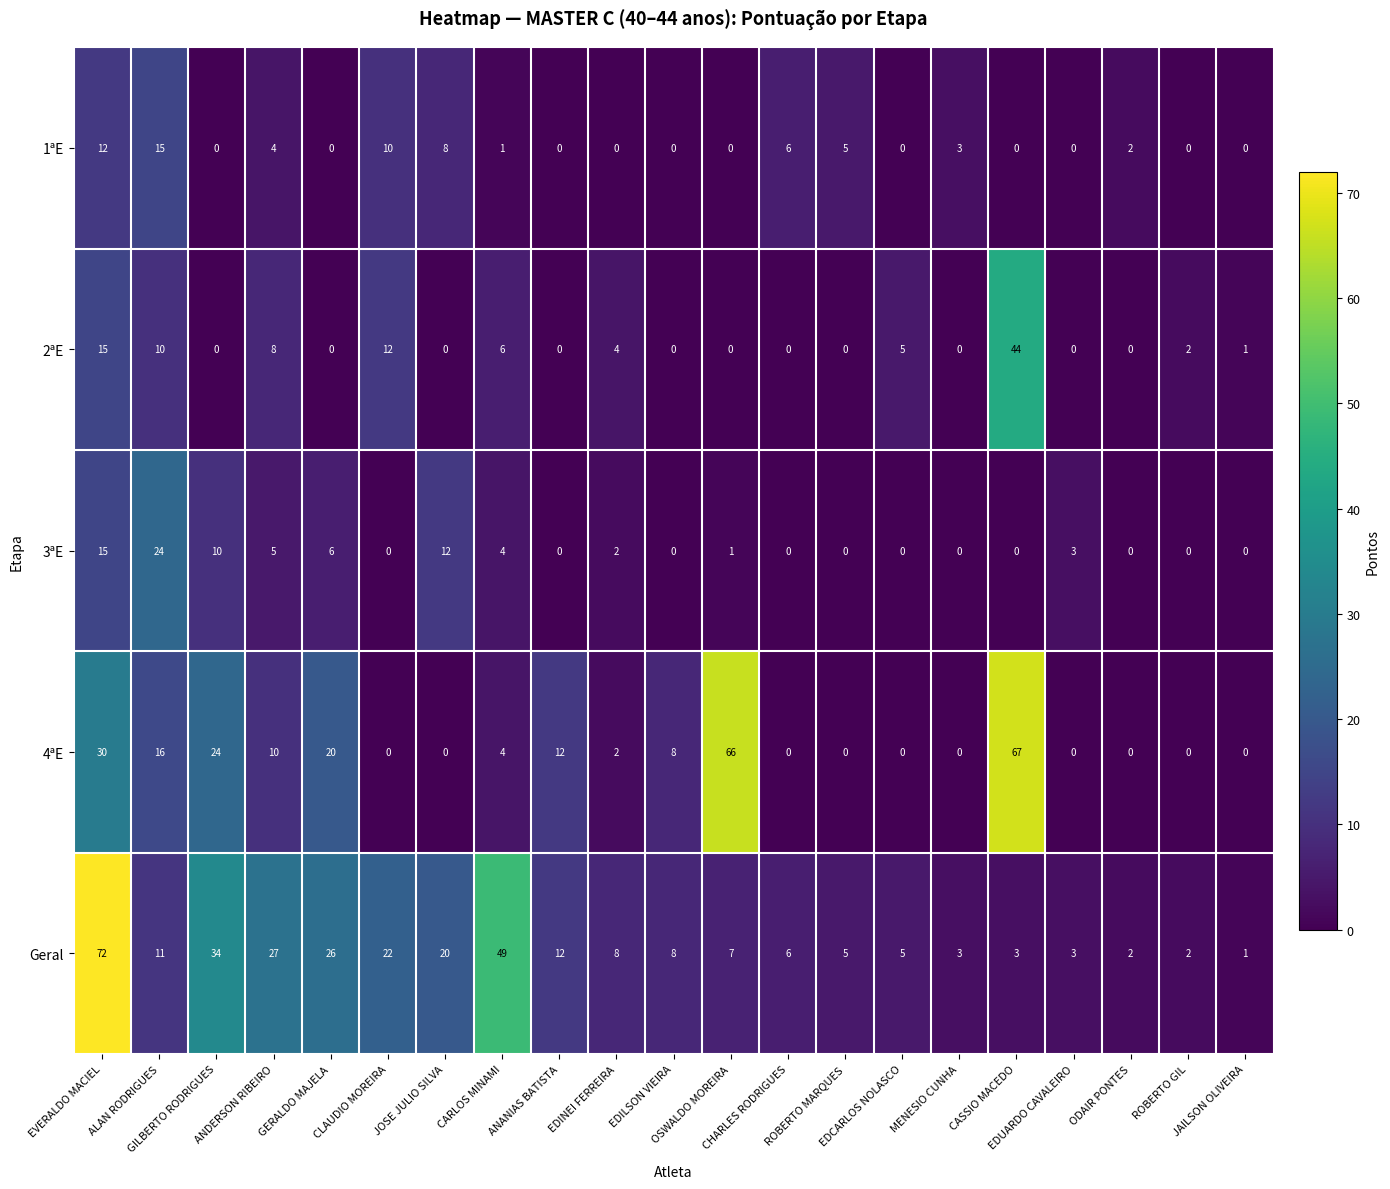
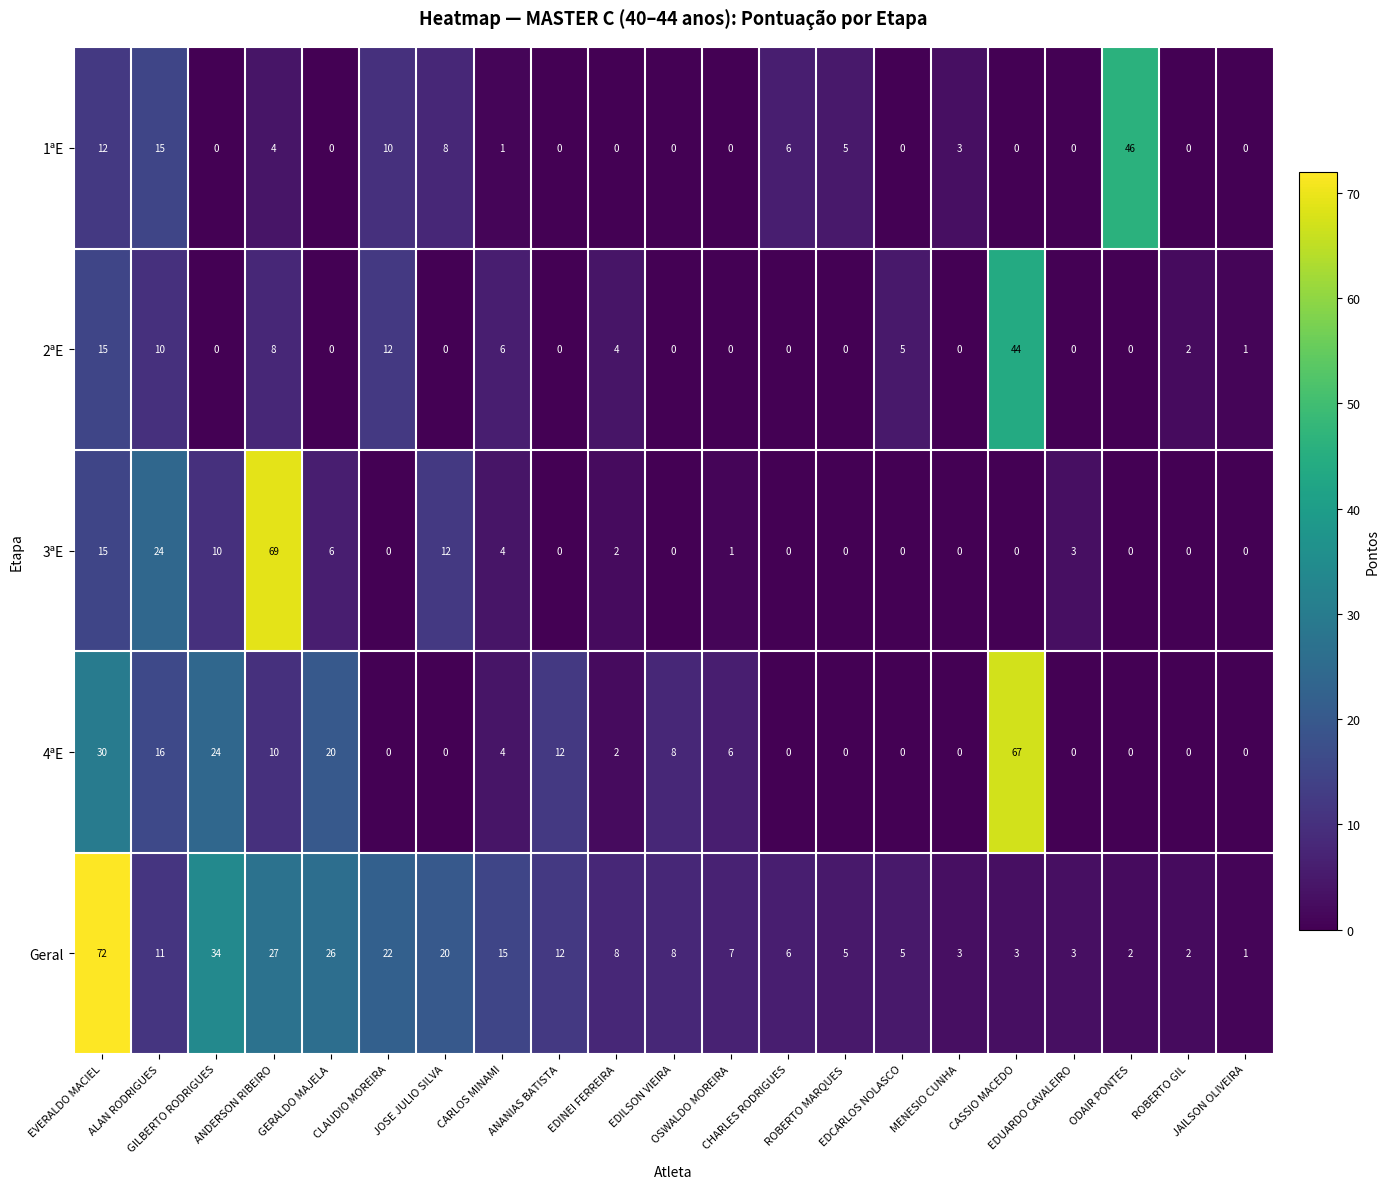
1ªE, ODAIR PONTES: 2 -> 46
3ªE, ANDERSON RIBEIRO: 5 -> 69
4ªE, OSWALDO MOREIRA: 66 -> 6
Geral, CARLOS MINAMI: 49 -> 15
